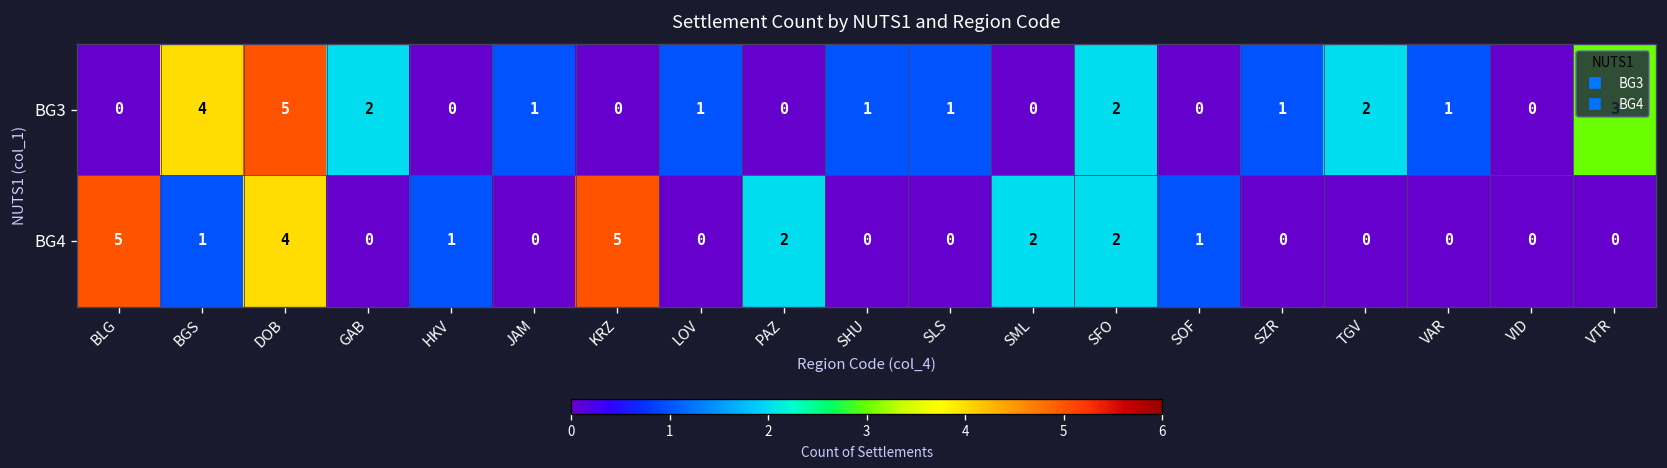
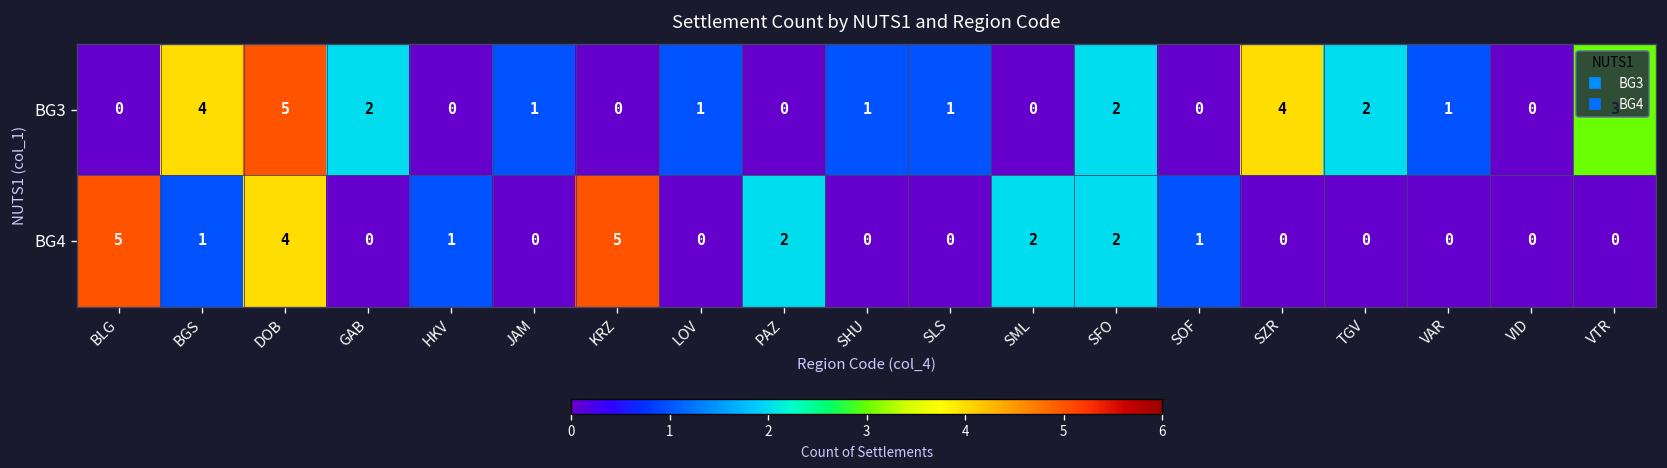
BG3, SZR: 1 -> 4
